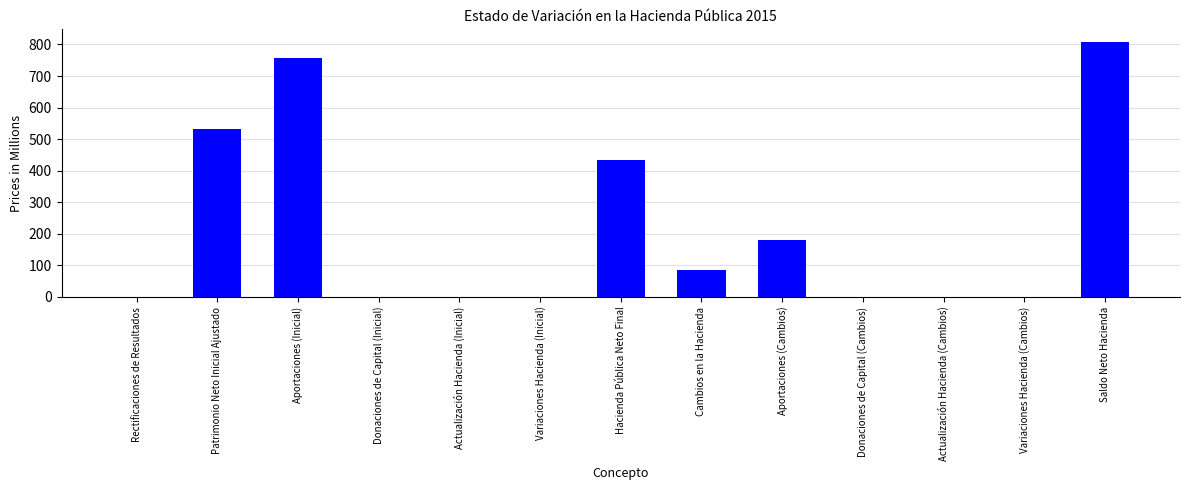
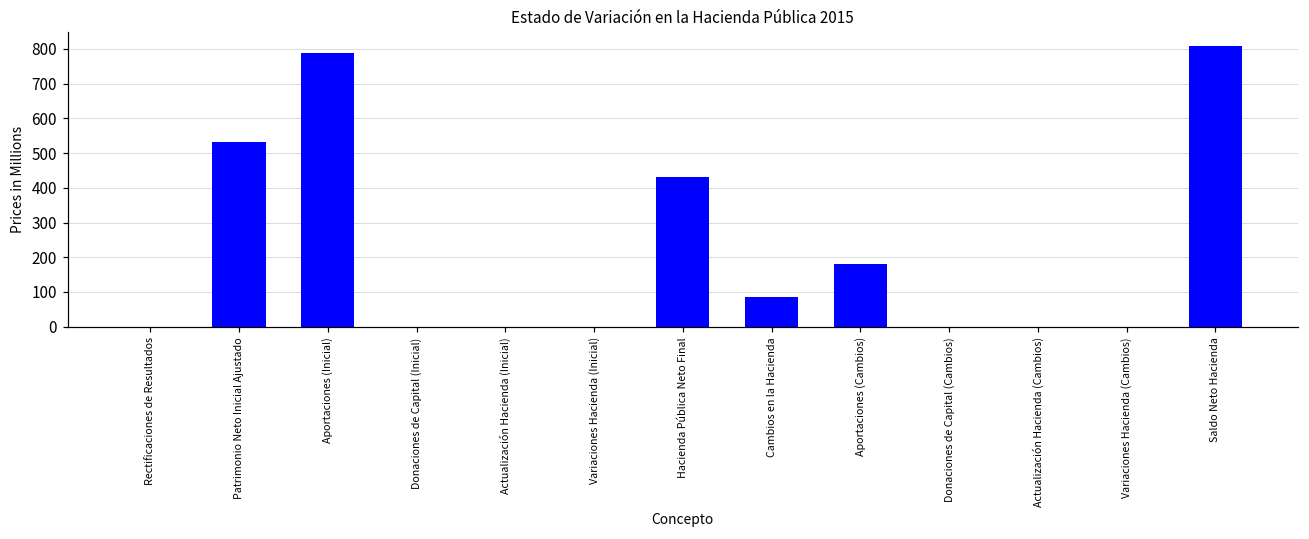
Aportaciones (Inicial): 760 -> 790
